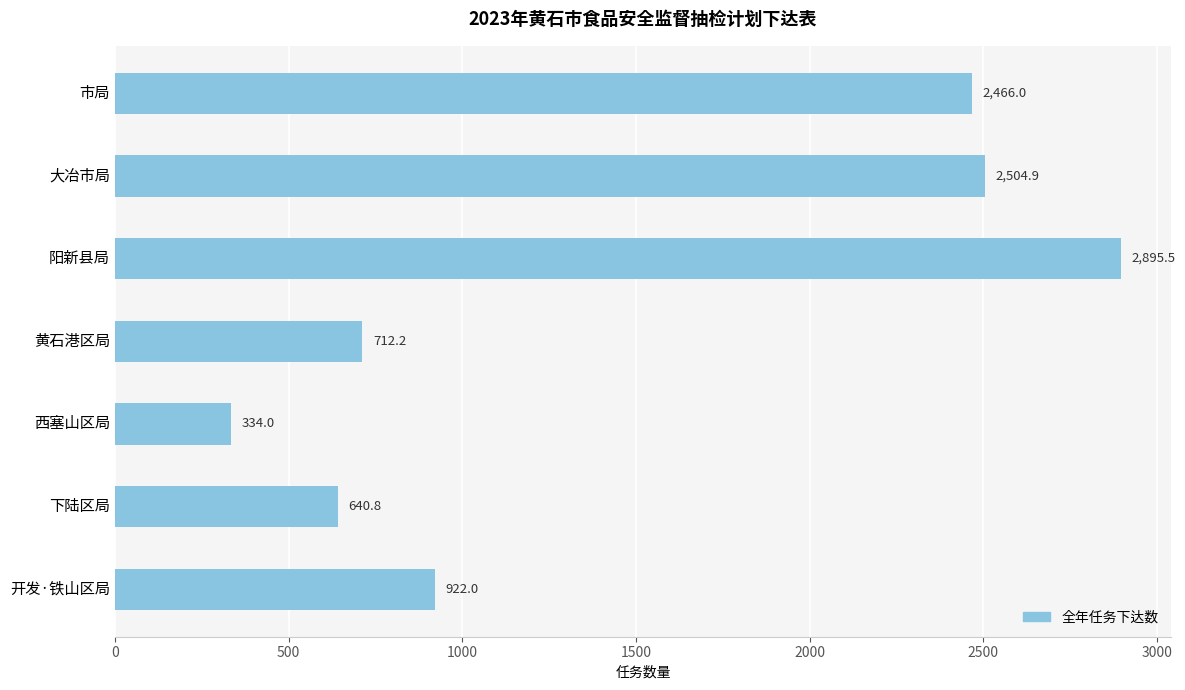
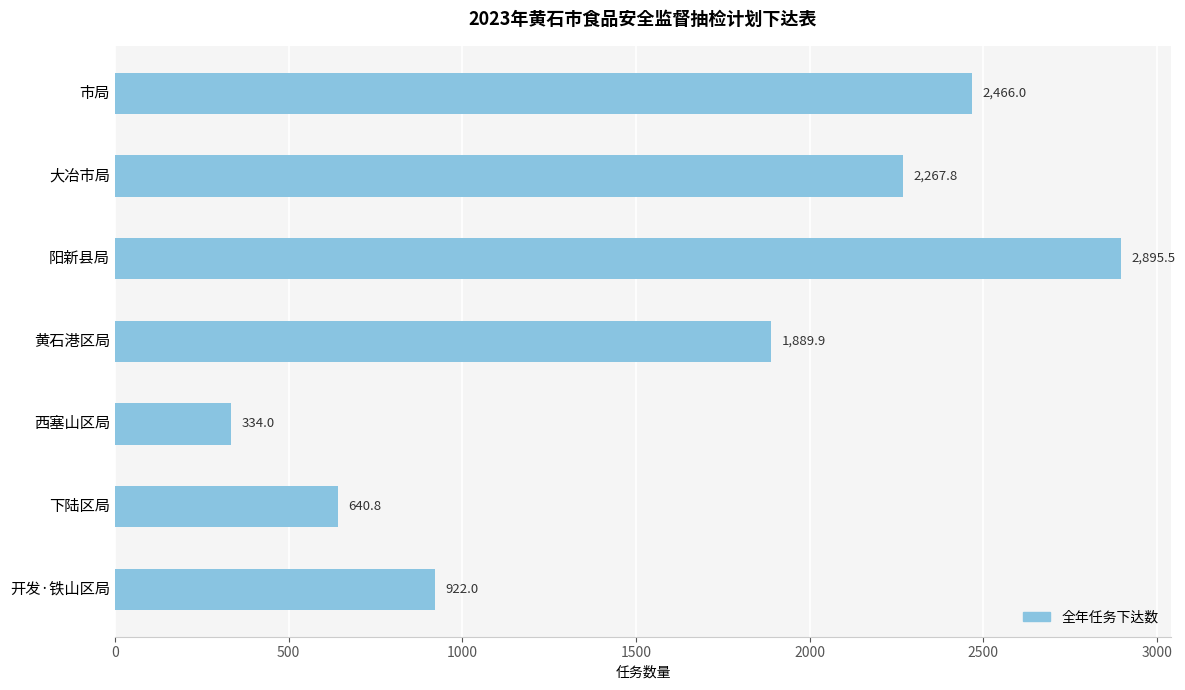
大冶市局: 2,504.9 -> 2,267.8
黄石港区局: 712.2 -> 1,889.9
